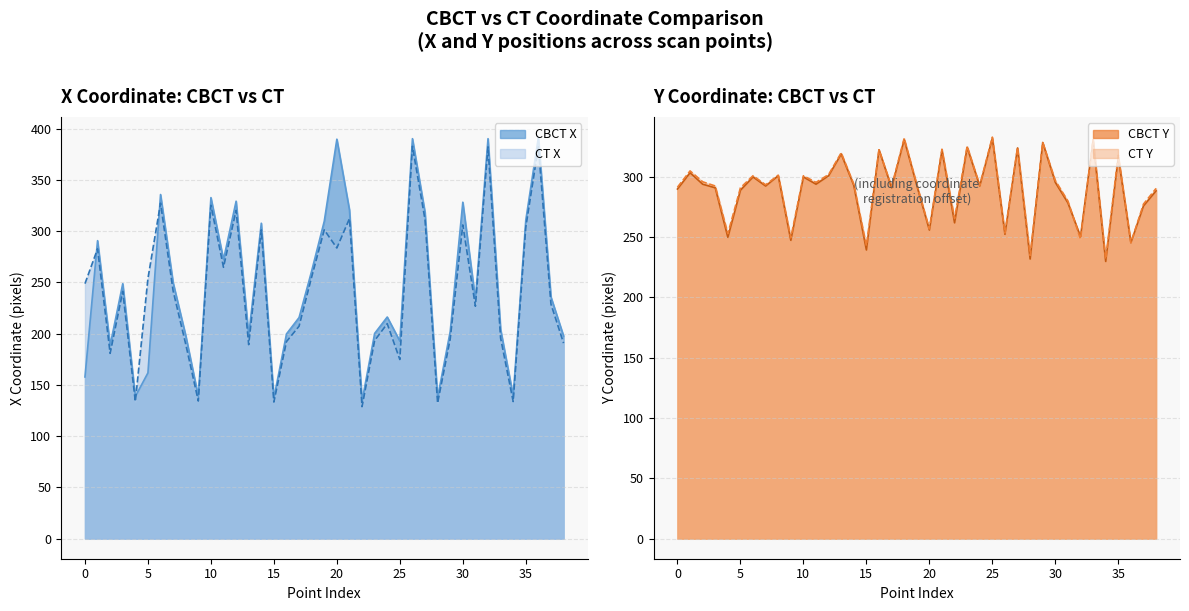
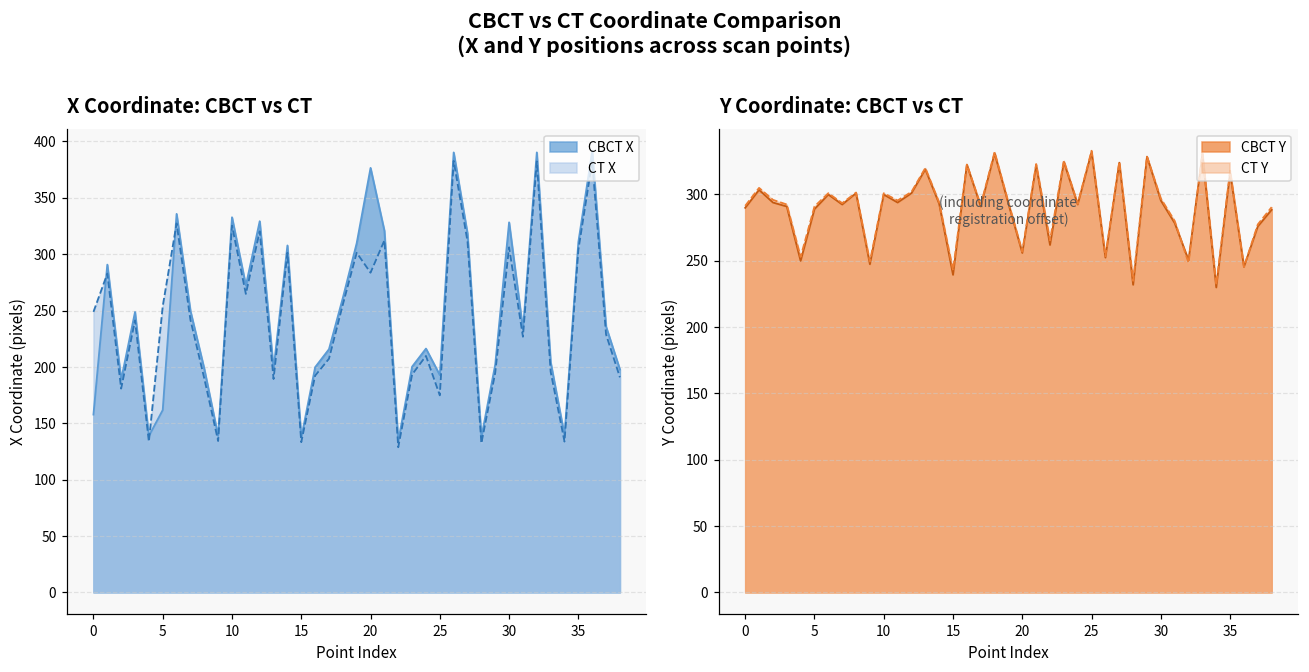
X Coordinate: CBCT vs CT, CBCT X, 20: 390 -> 377
